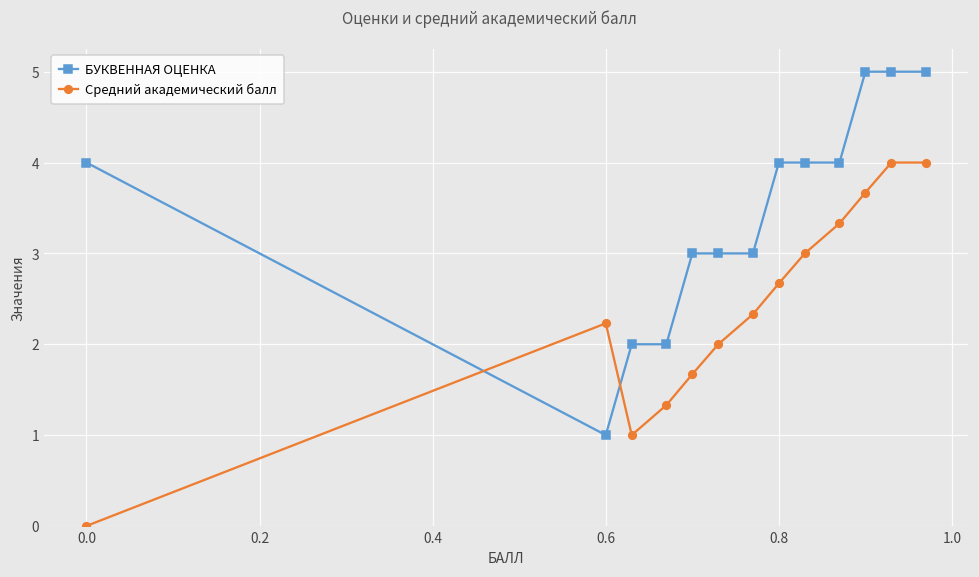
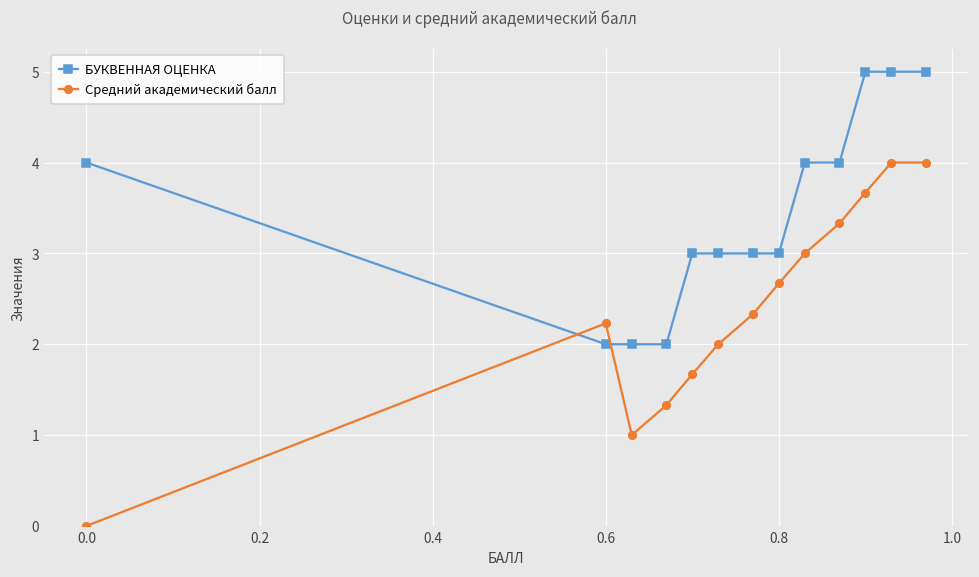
БУКВЕННАЯ ОЦЕНКА, 0.6: 1 -> 2
БУКВЕННАЯ ОЦЕНКА, 0.8: 4 -> 3
